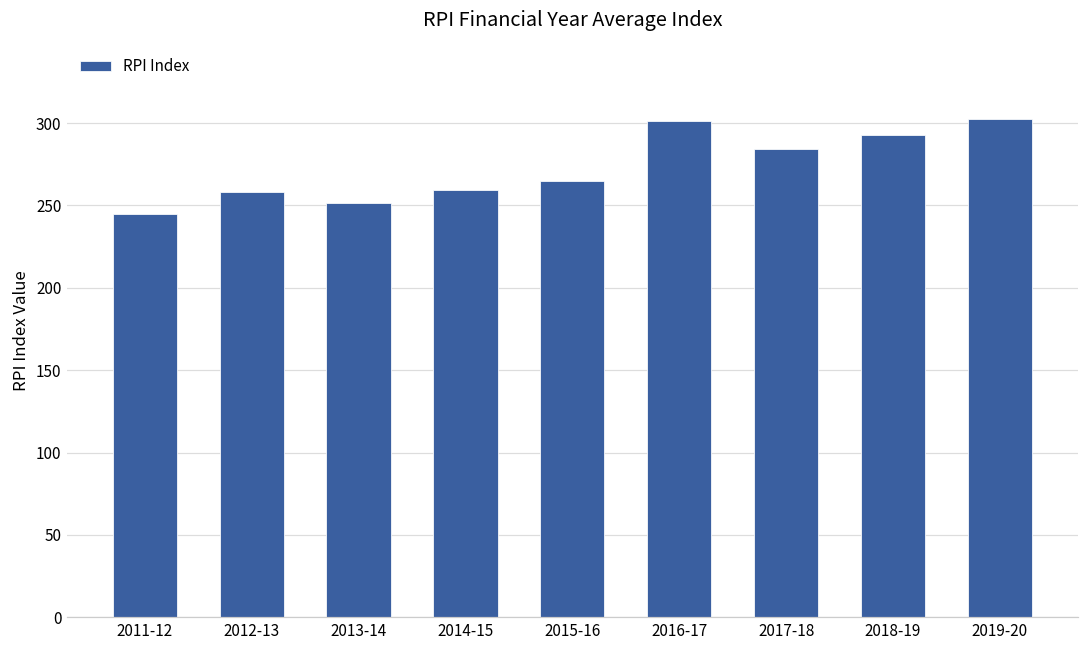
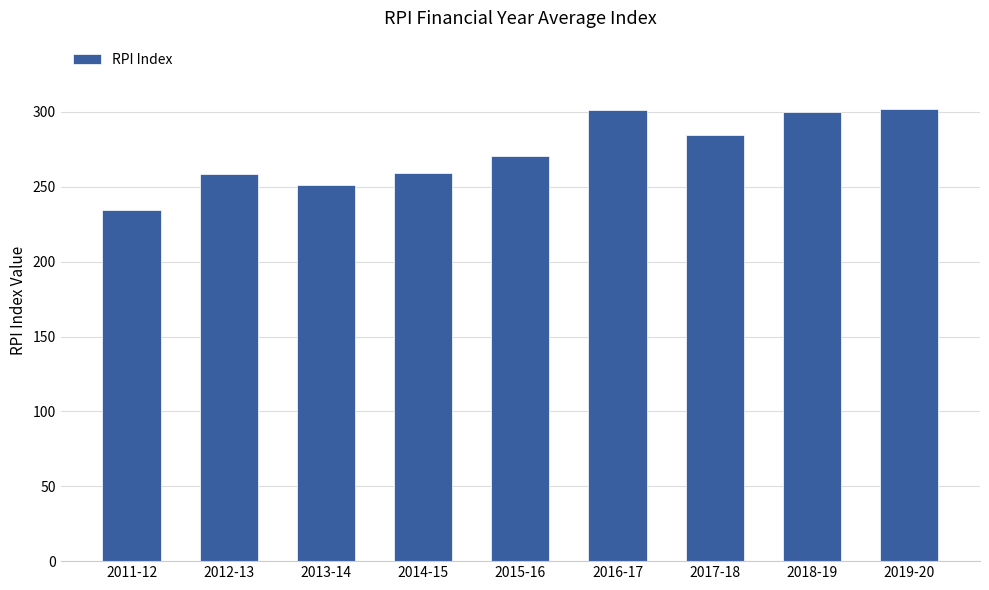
2011-12: 245 -> 234
2015-16: 265 -> 271
2018-19: 293 -> 300
